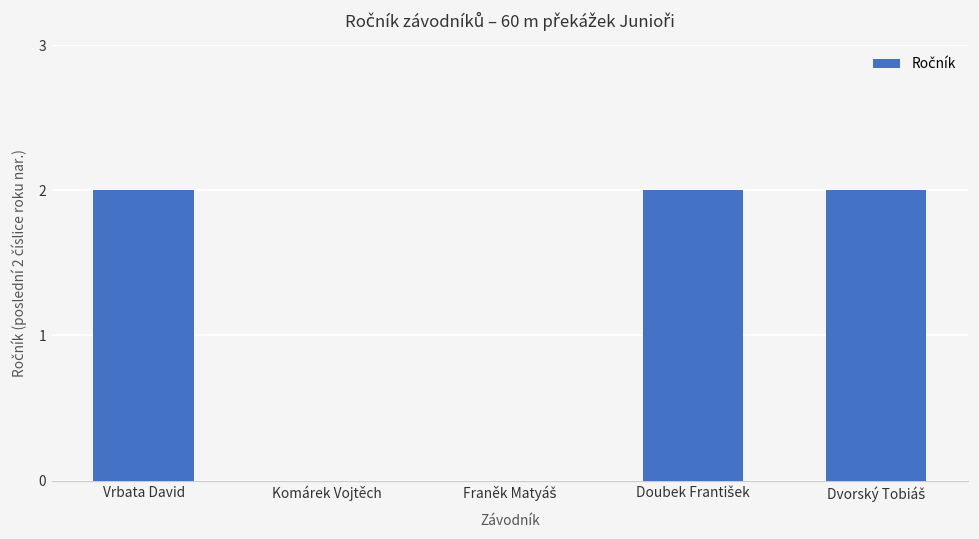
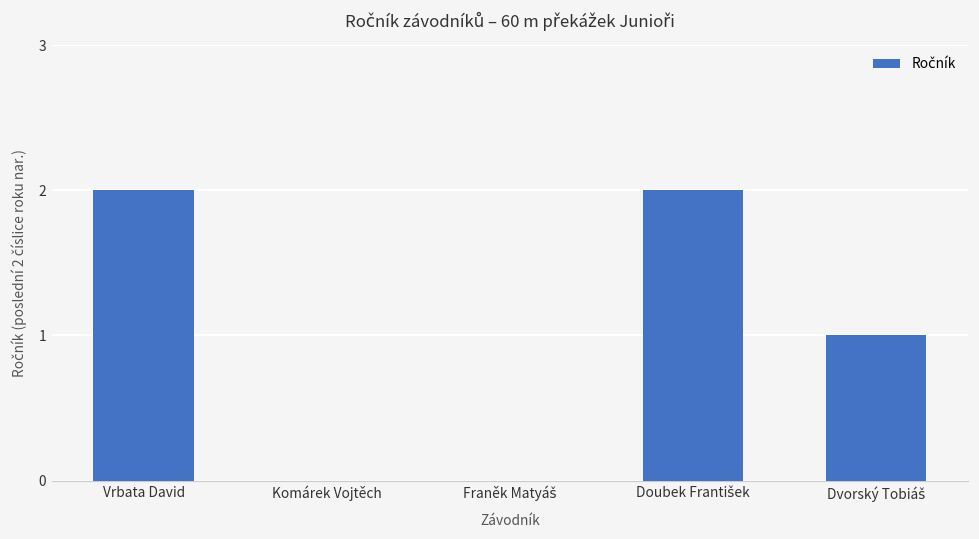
Dvorský Tobiáš: 2 -> 1
